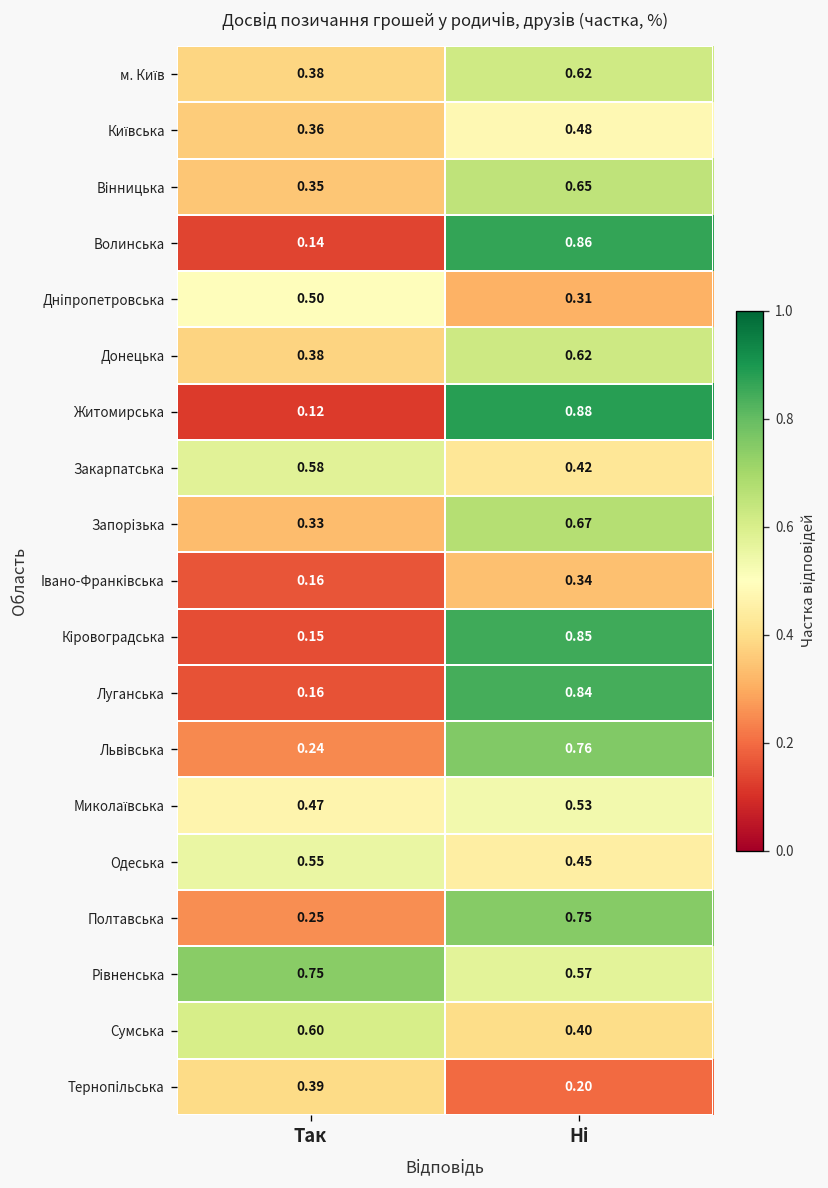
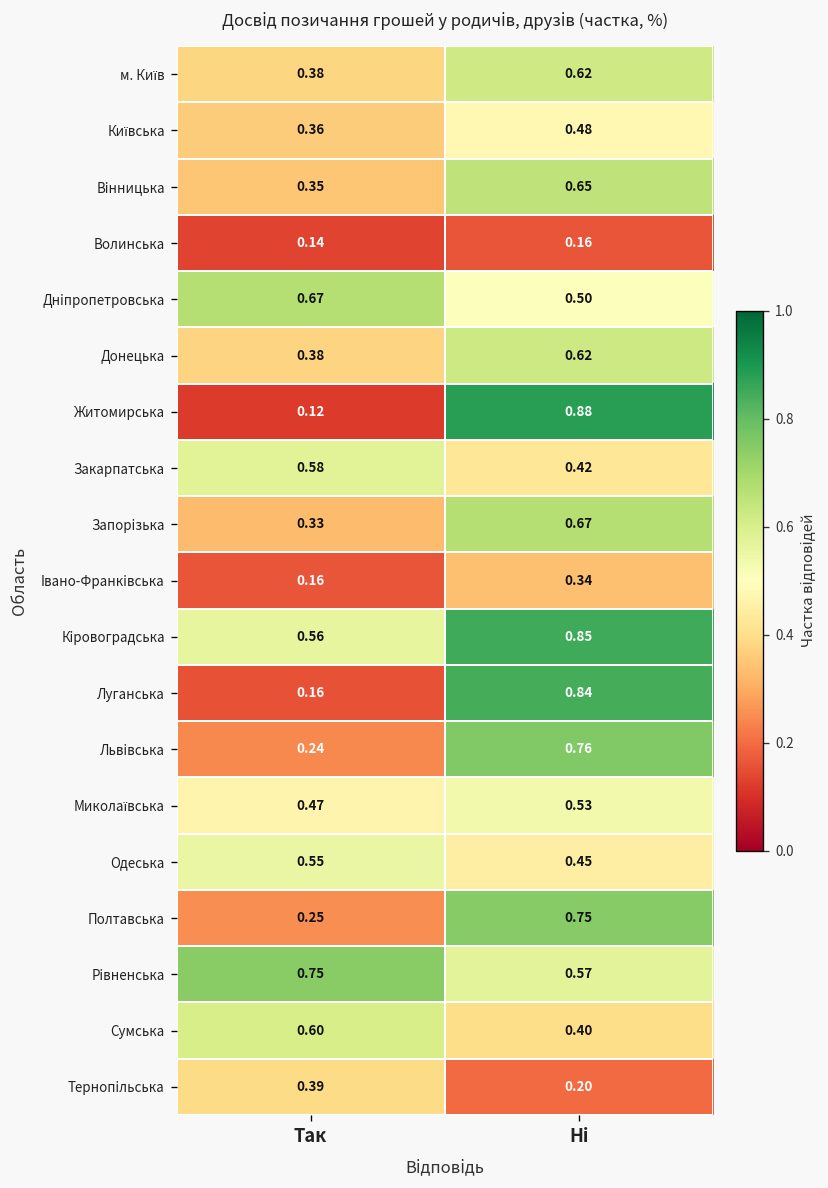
Волинська, Нi: 0.86 -> 0.16
Днiпропетровська, Так: 0.50 -> 0.67
Днiпропетровська, Нi: 0.31 -> 0.50
Кiровоградська, Так: 0.15 -> 0.56
